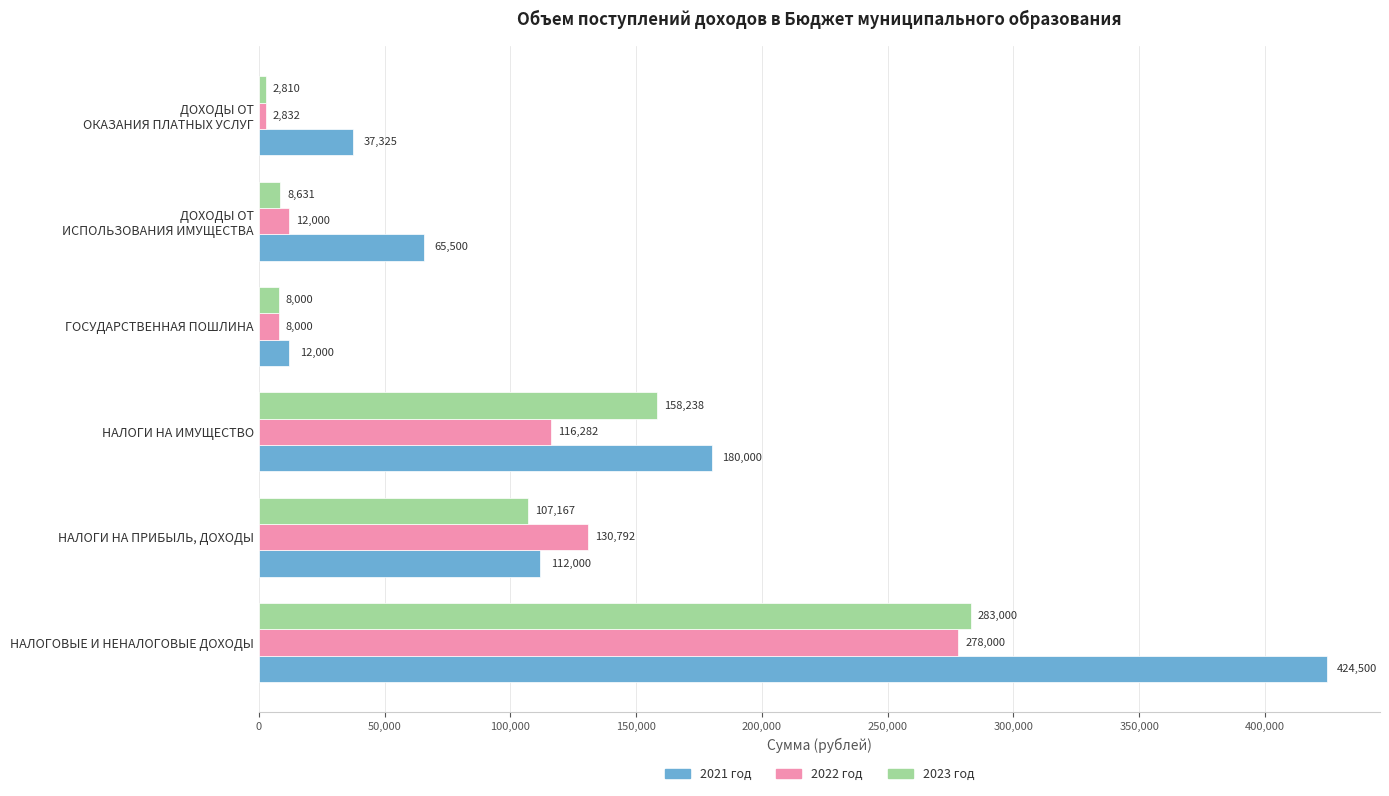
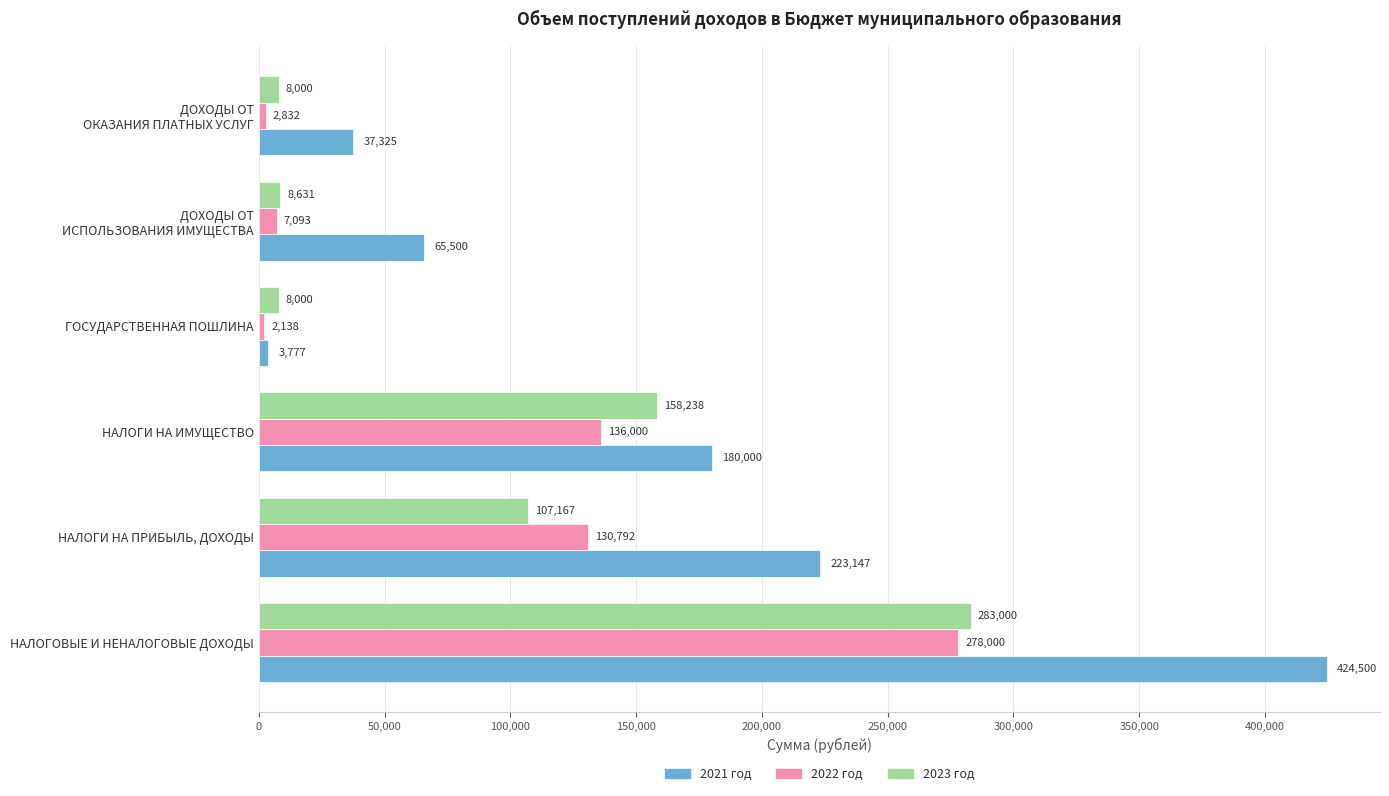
2023 год, ДОХОДЫ ОТ ОКАЗАНИЯ ПЛАТНЫХ УСЛУГ: 2,810 -> 8,000
2022 год, ДОХОДЫ ОТ ИСПОЛЬЗОВАНИЯ ИМУЩЕСТВА: 12,000 -> 7,093
2022 год, ГОСУДАРСТВЕННАЯ ПОШЛИНА: 8,000 -> 2,138
2021 год, ГОСУДАРСТВЕННАЯ ПОШЛИНА: 12,000 -> 3,777
2022 год, НАЛОГИ НА ИМУЩЕСТВО: 116,282 -> 136,000
2021 год, НАЛОГИ НА ПРИБЫЛЬ, ДОХОДЫ: 112,000 -> 223,147
